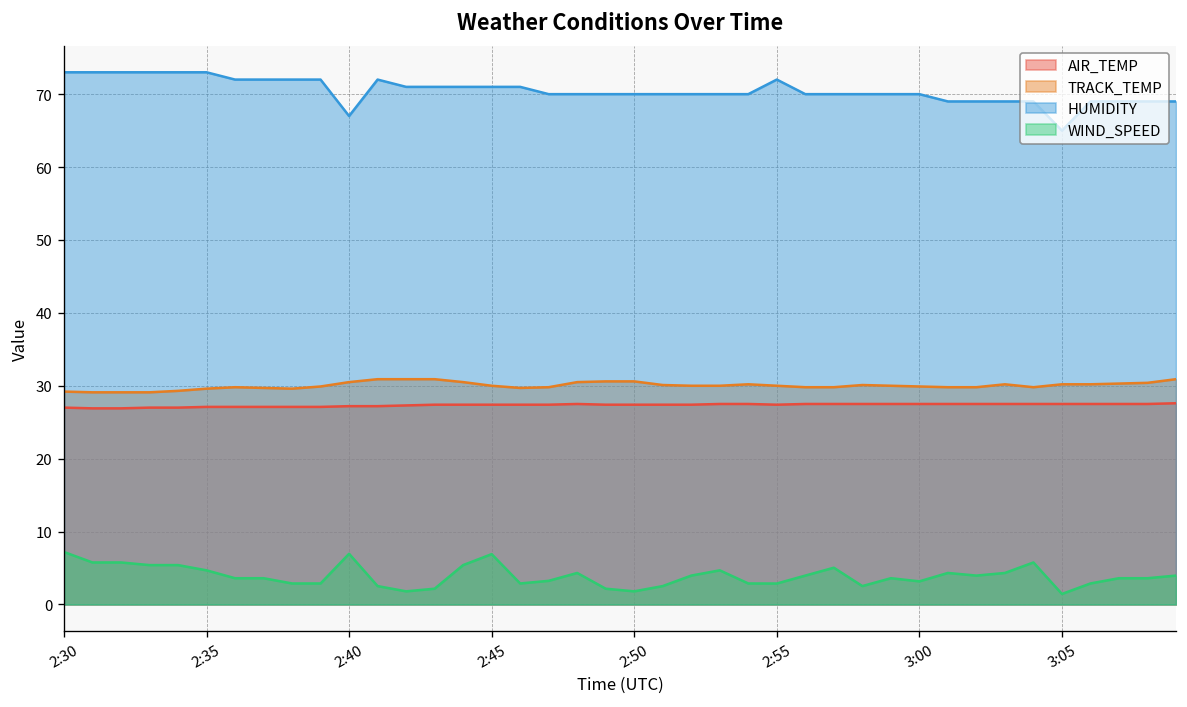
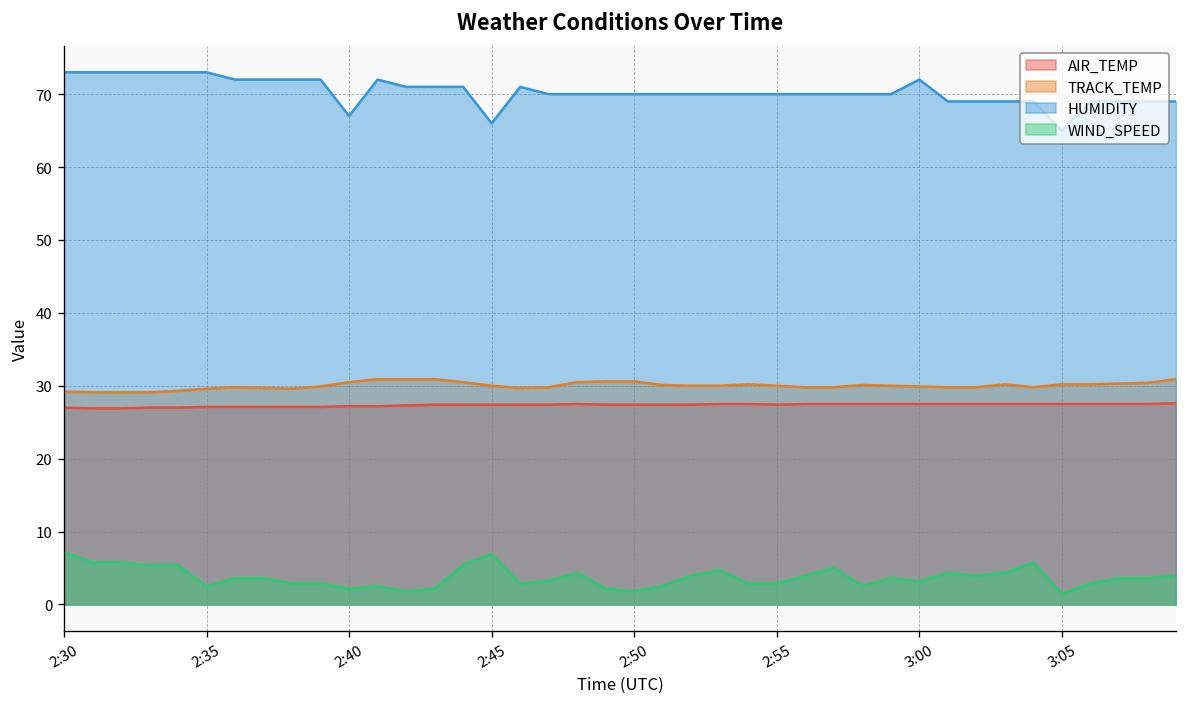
WIND_SPEED, 2:35: 5 -> 2
WIND_SPEED, 2:40: 7 -> 2
HUMIDITY, 2:45: 71 -> 66
HUMIDITY, 2:55: 72 -> 70
HUMIDITY, 3:00: 70 -> 72
